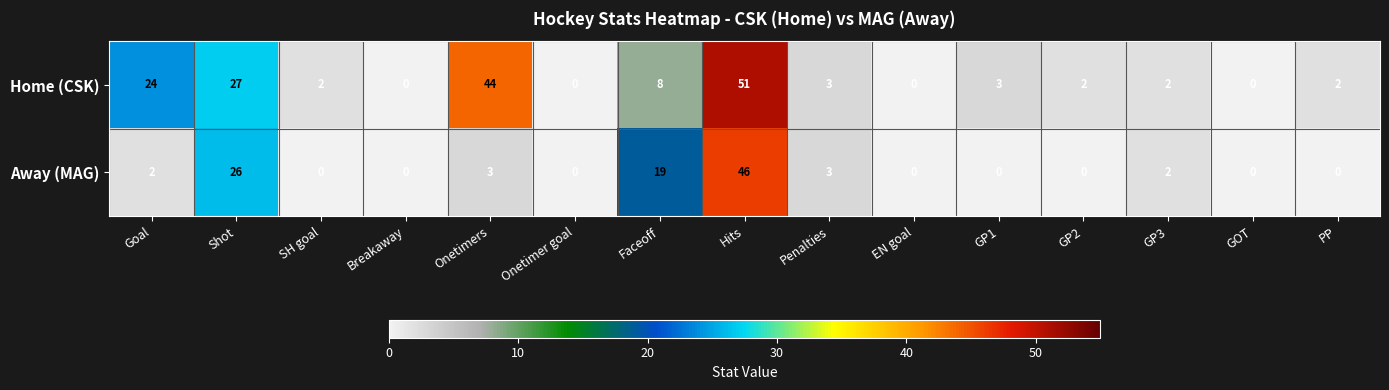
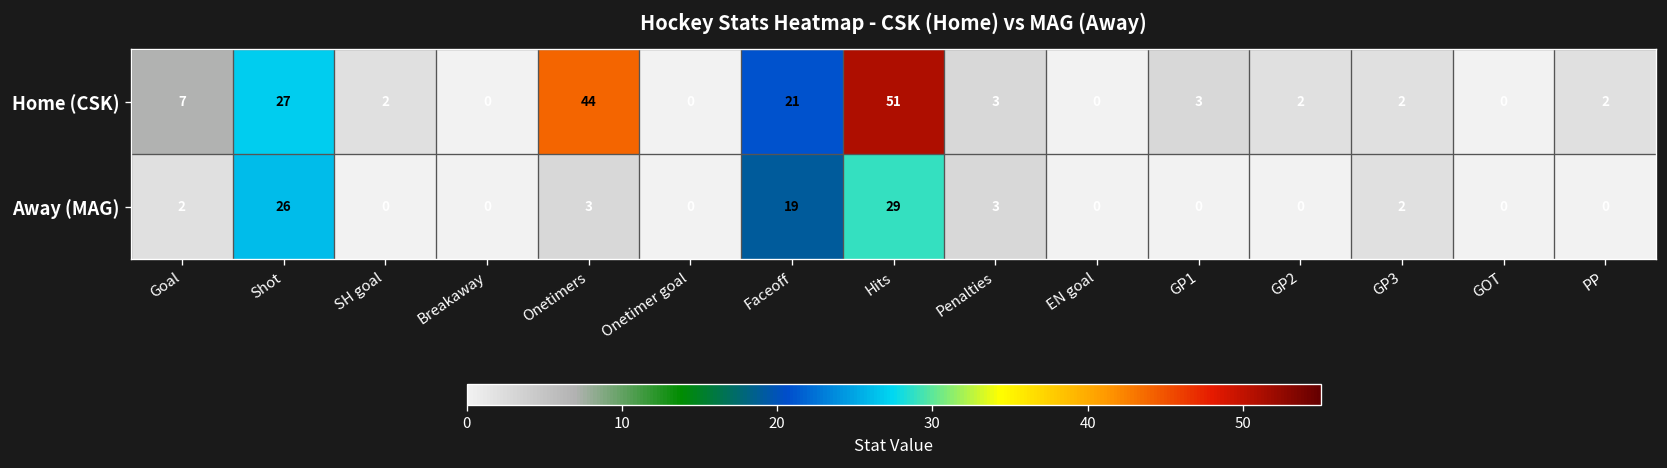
Home (CSK), Goal: 24 -> 7
Home (CSK), Faceoff: 8 -> 21
Away (MAG), Hits: 46 -> 29
